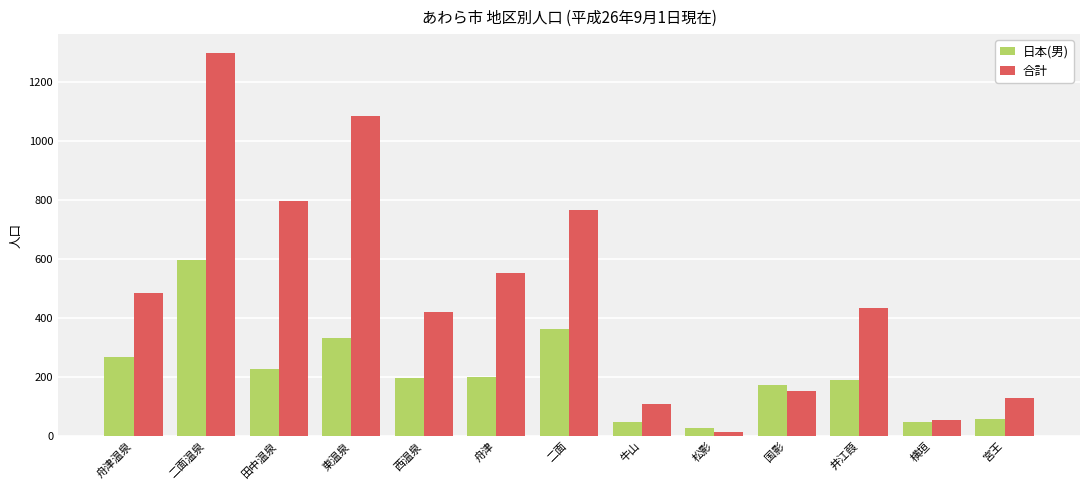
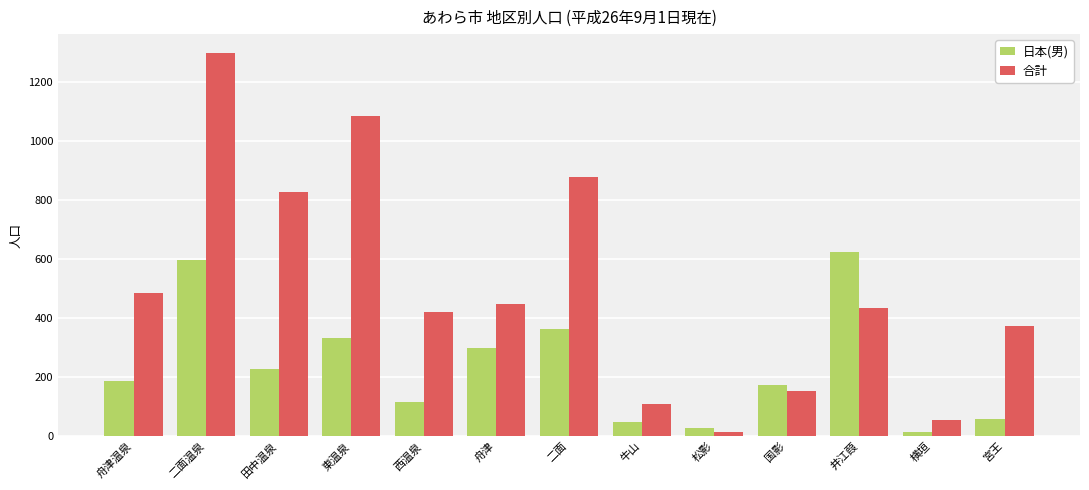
日本(男), 舟津温泉: 270 -> 190
合計, 田中温泉: 800 -> 830
日本(男), 西温泉: 200 -> 120
日本(男), 舟津: 200 -> 300
合計, 舟津: 550 -> 450
合計, 二面: 770 -> 880
日本(男), 井江葭: 190 -> 620
日本(男), 横垣: 50 -> 10
合計, 宮王: 130 -> 370
